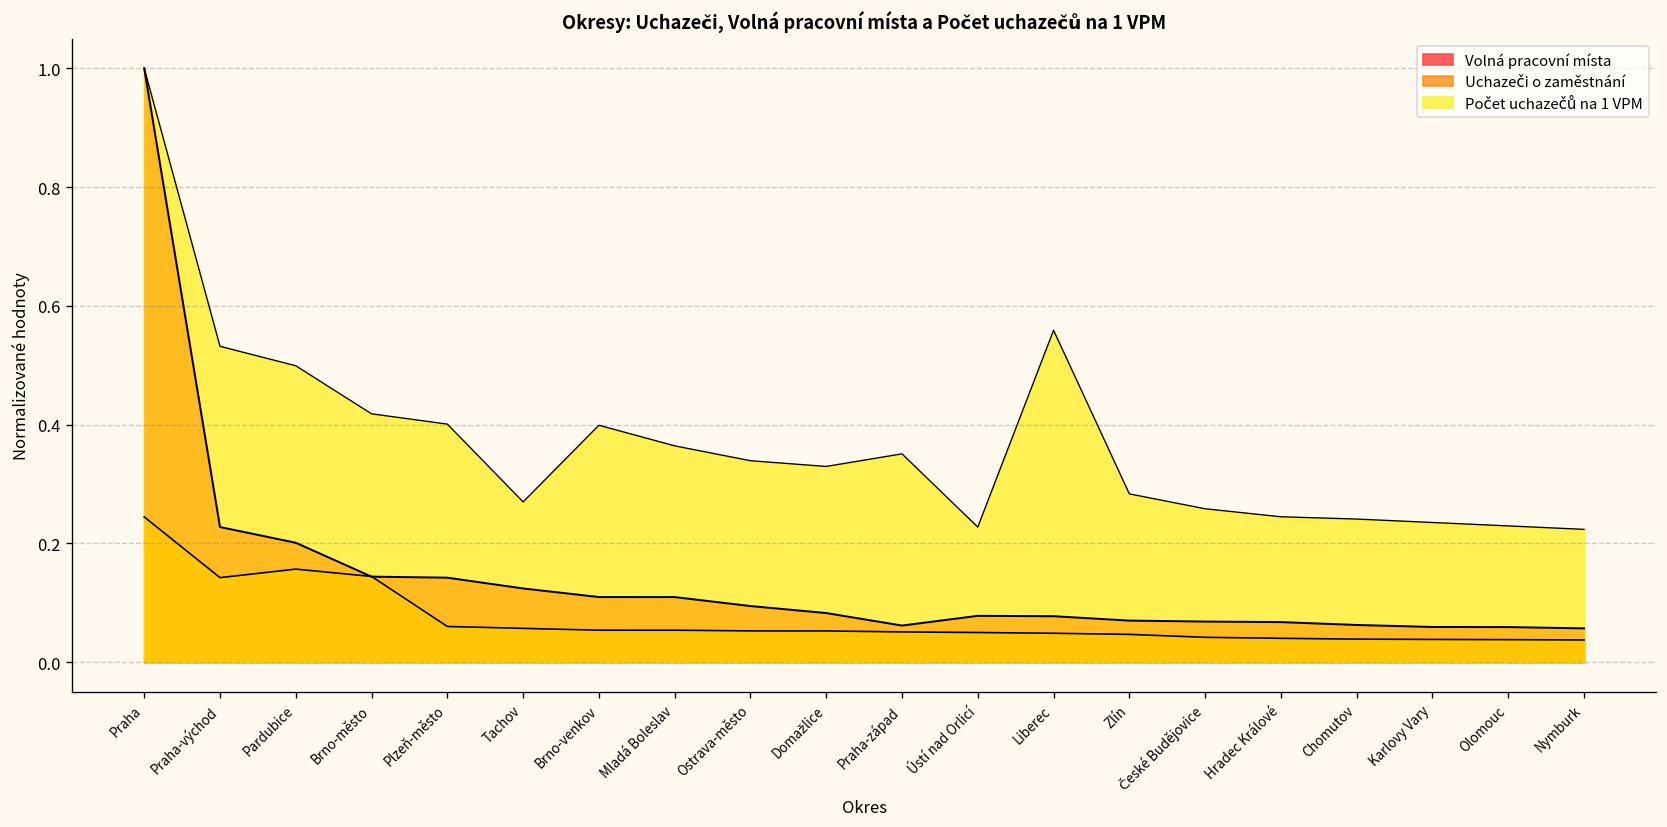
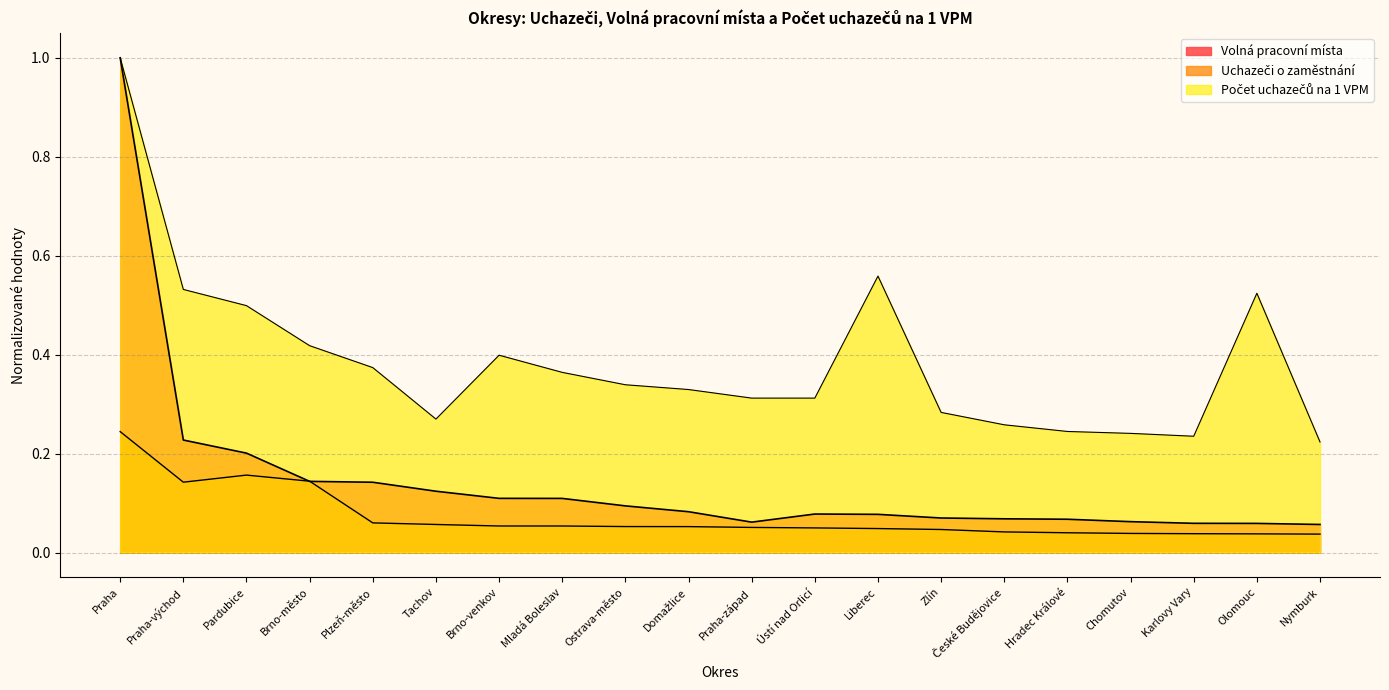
Počet uchazečů na 1 VPM, Plzeň-město: 0.40 -> 0.37
Počet uchazečů na 1 VPM, Praha-západ: 0.35 -> 0.31
Počet uchazečů na 1 VPM, Ústí nad Orlicí: 0.23 -> 0.31
Počet uchazečů na 1 VPM, Olomouc: 0.23 -> 0.52
